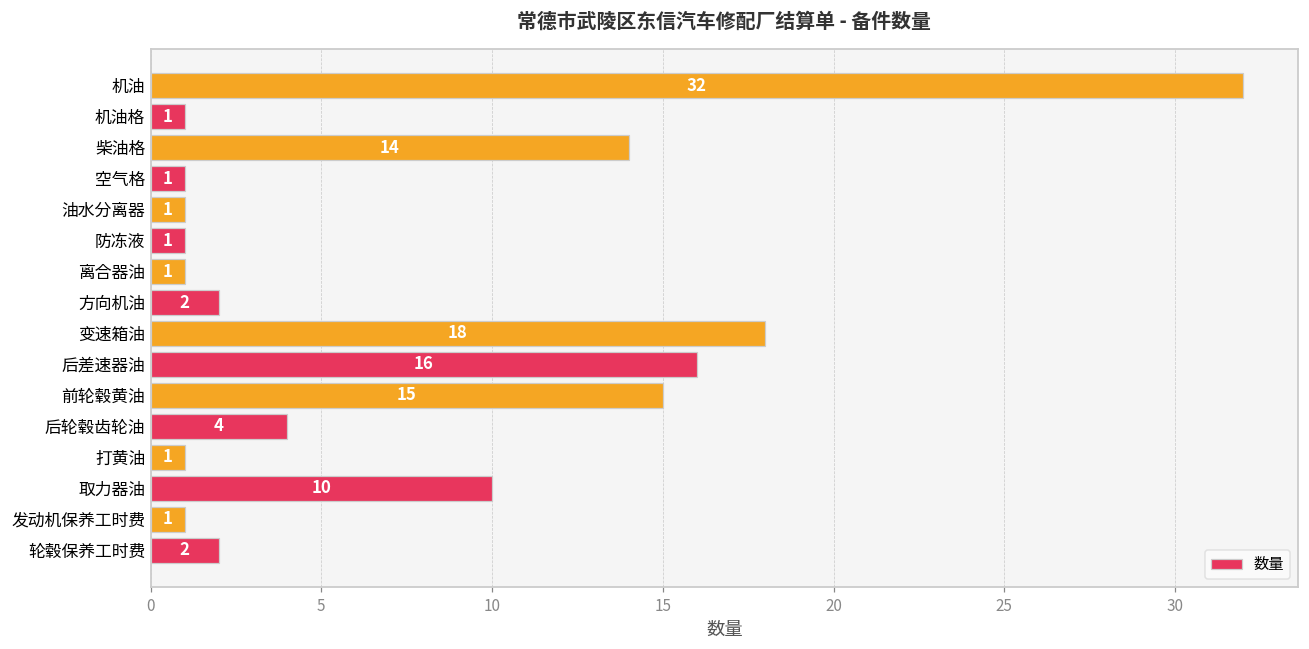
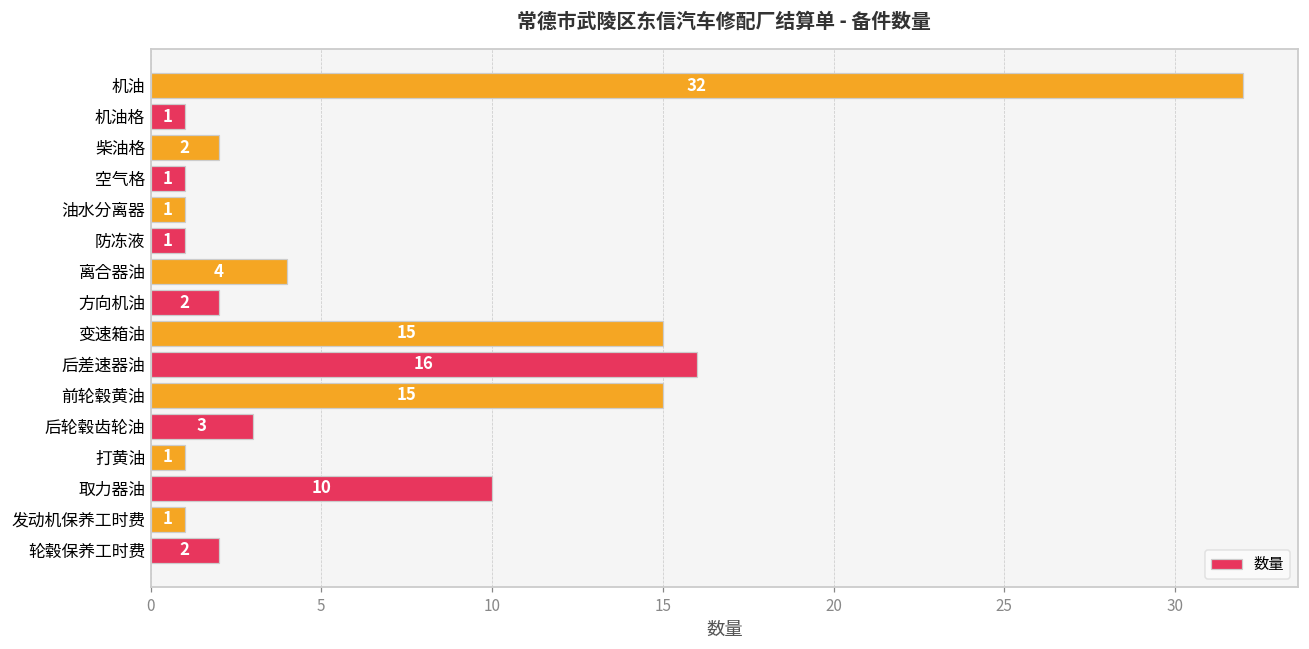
柴油格: 14 -> 2
离合器油: 1 -> 4
变速箱油: 18 -> 15
后轮毂齿轮油: 4 -> 3
